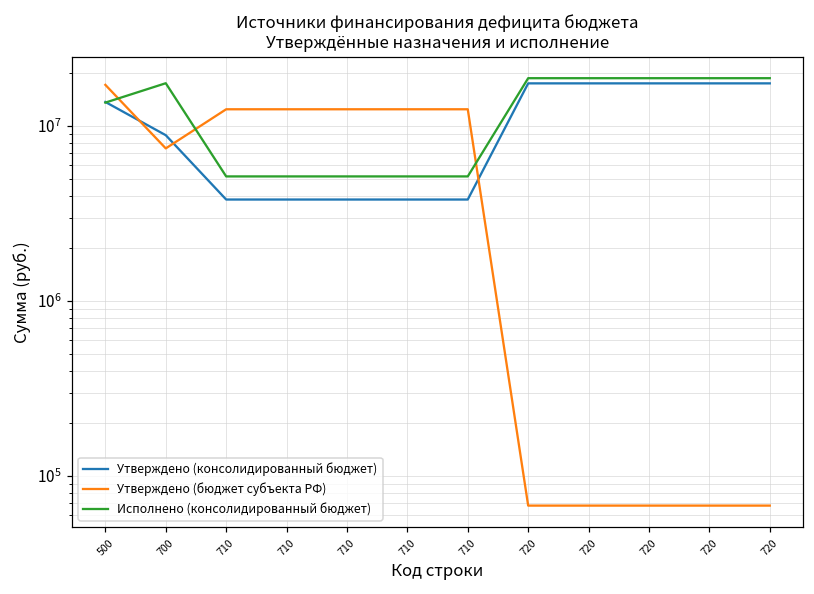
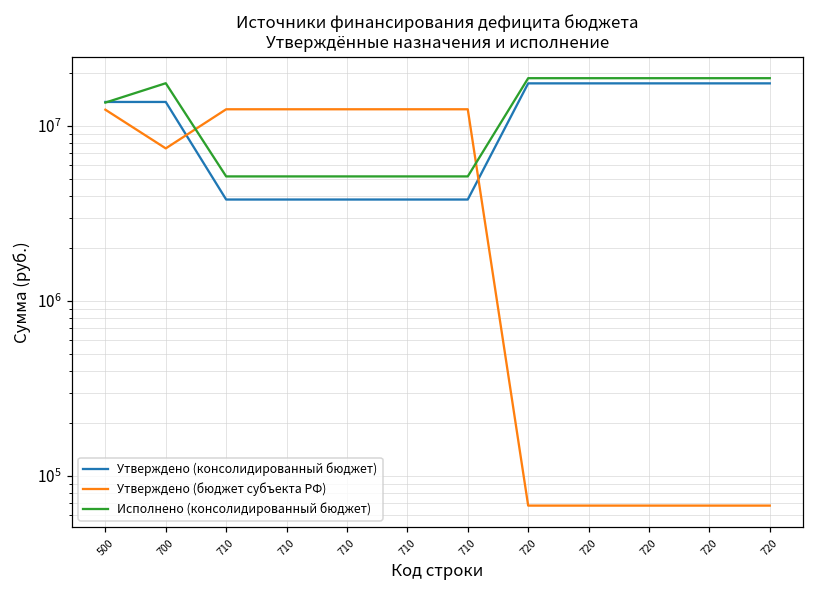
Утверждено (бюджет субъекта РФ), 500: 17000000 -> 12000000
Утверждено (консолидированный бюджет), 700: 9000000 -> 14000000
